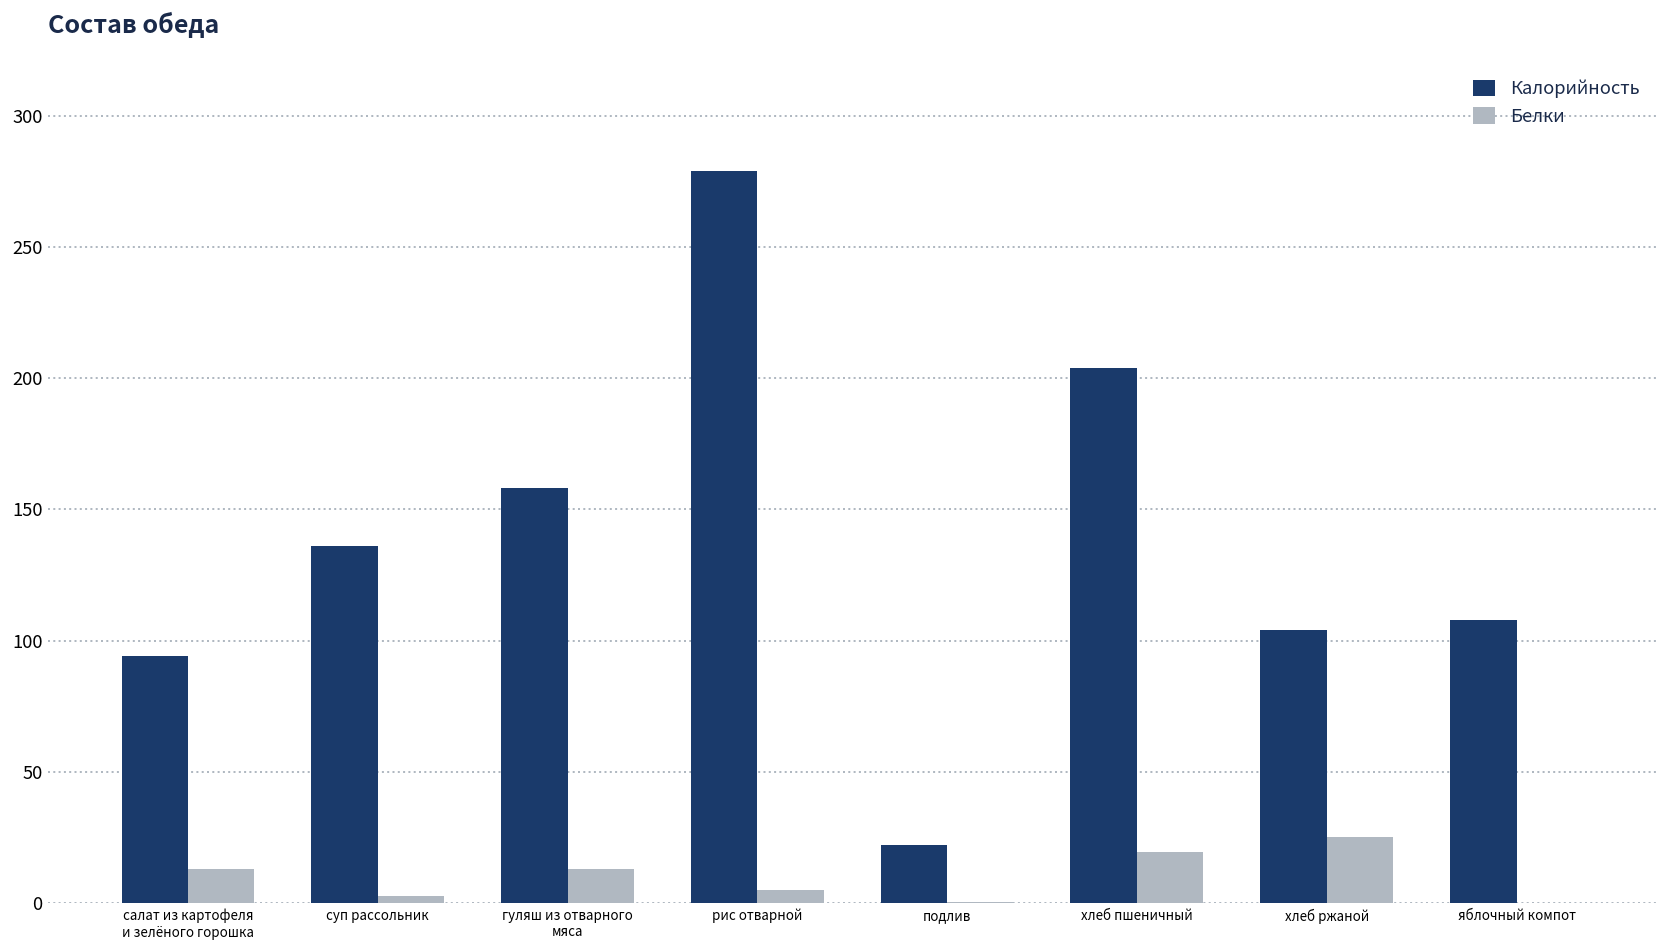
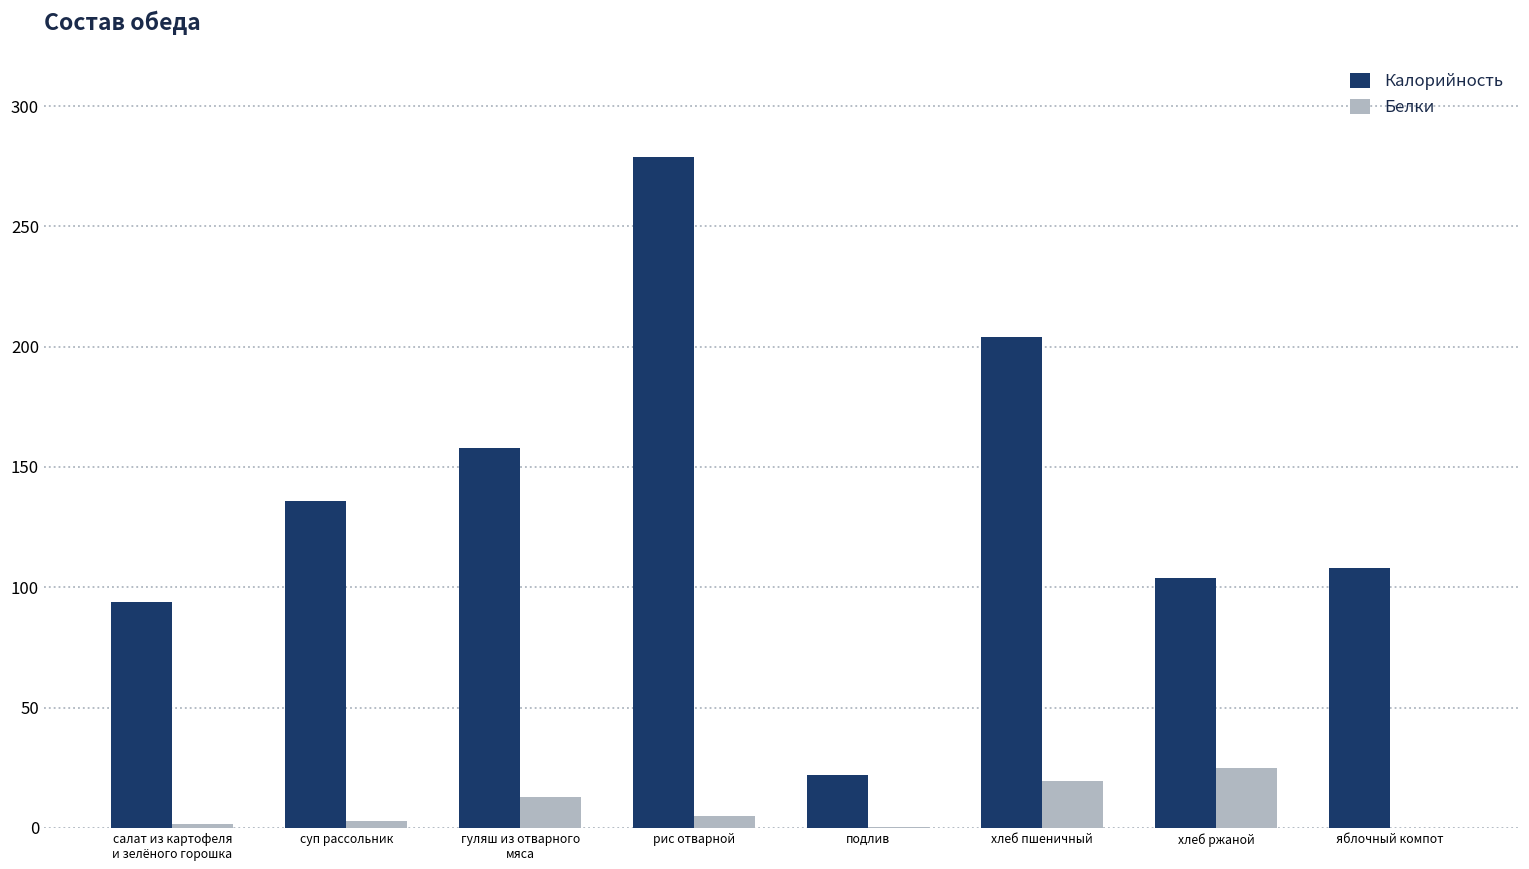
Белки, салат из картофеля и зелёного горошка: 13 -> 2
